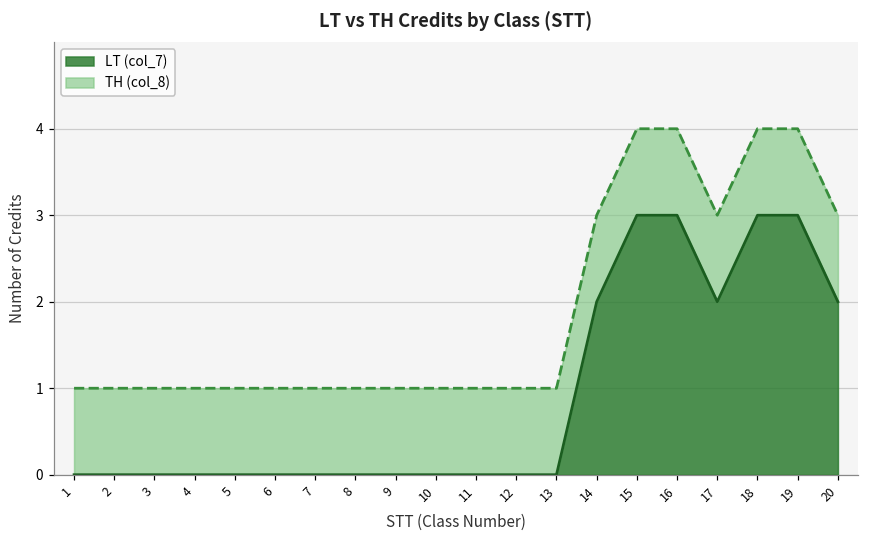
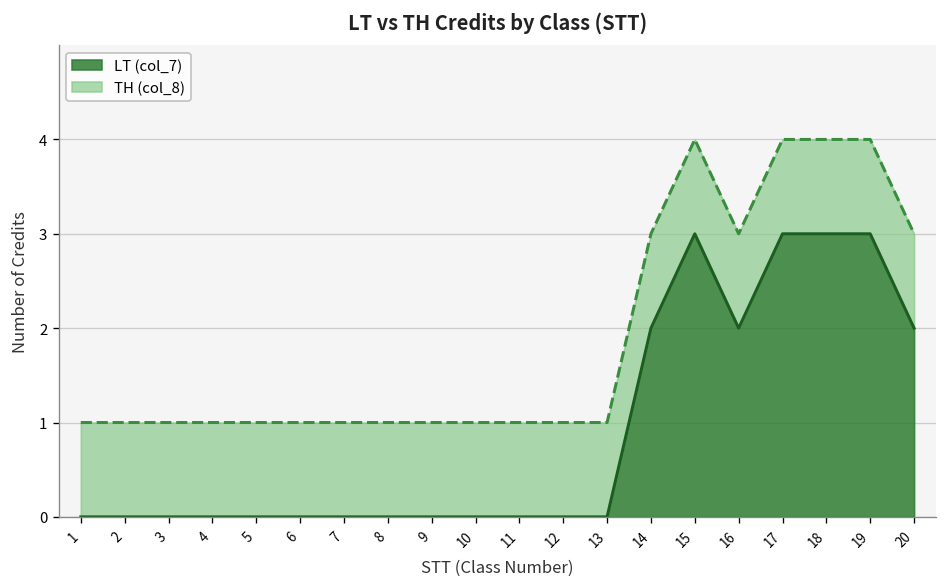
LT (col_7), 16: 3 -> 2
LT (col_7), 17: 2 -> 3
